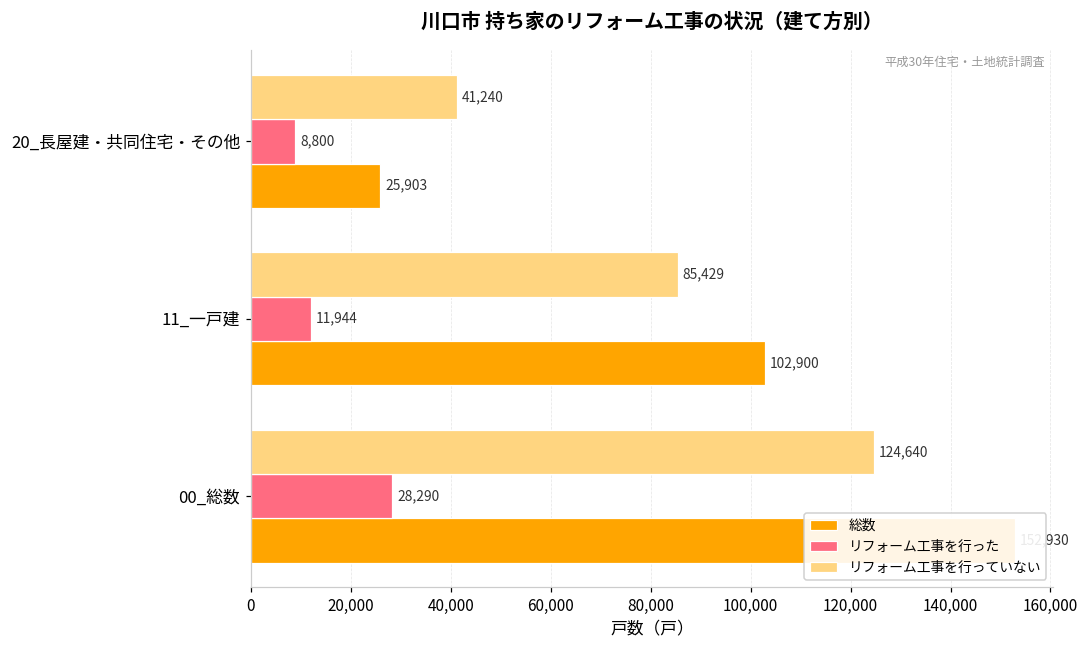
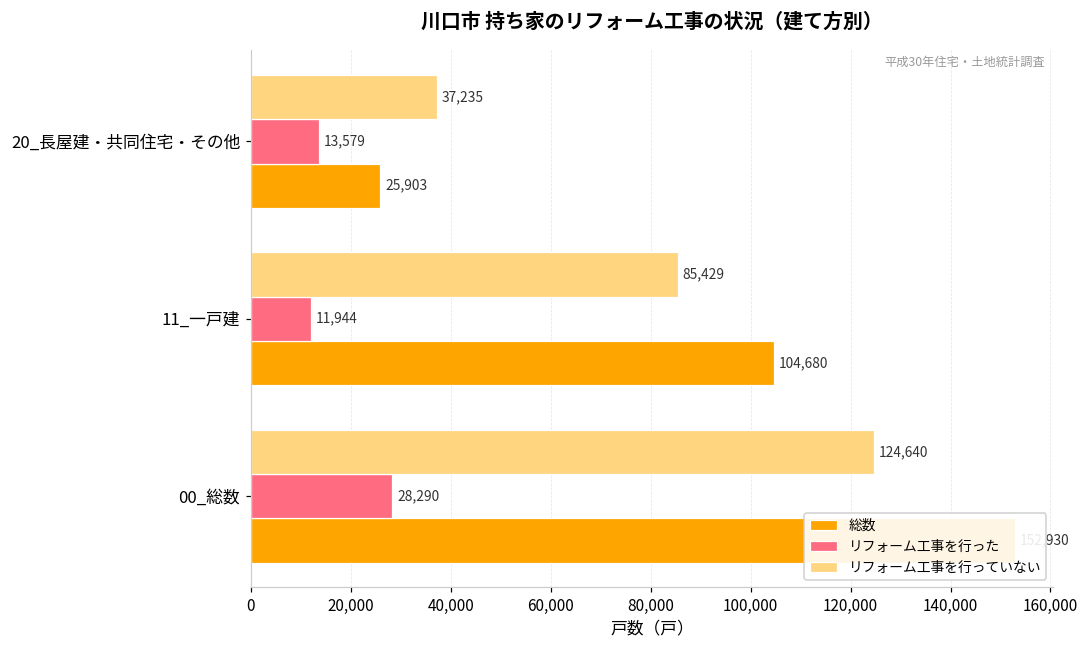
リフォーム工事を行っていない, 20_長屋建・共同住宅・その他: 41,240 -> 37,235
リフォーム工事を行った, 20_長屋建・共同住宅・その他: 8,800 -> 13,579
総数, 11_一戸建: 102,900 -> 104,680
